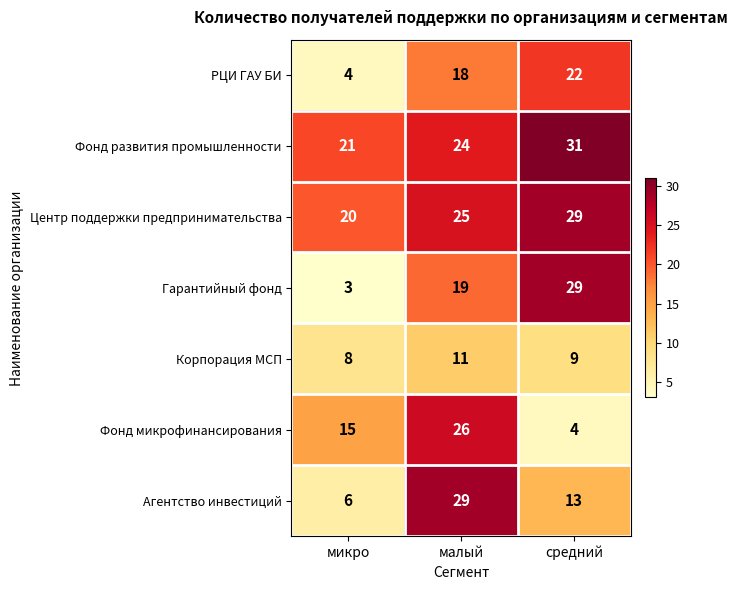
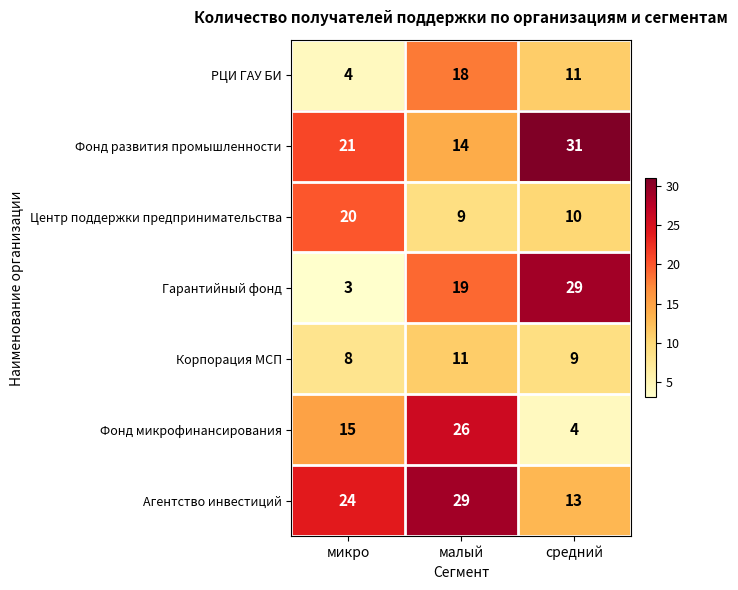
РЦИ ГАУ БИ, средний: 22 -> 11
Фонд развития промышленности, малый: 24 -> 14
Центр поддержки предпринимательства, малый: 25 -> 9
Центр поддержки предпринимательства, средний: 29 -> 10
Агентство инвестиций, микро: 6 -> 24
